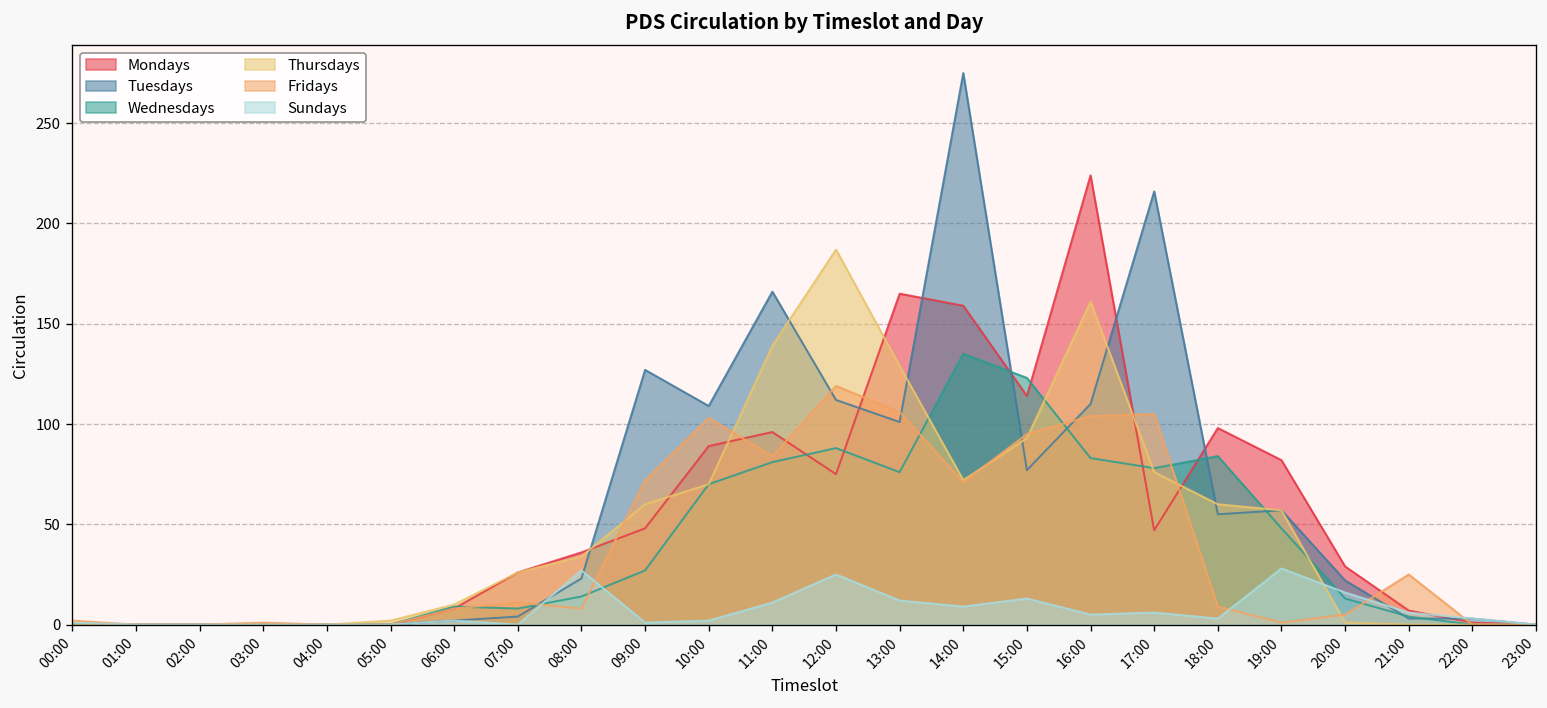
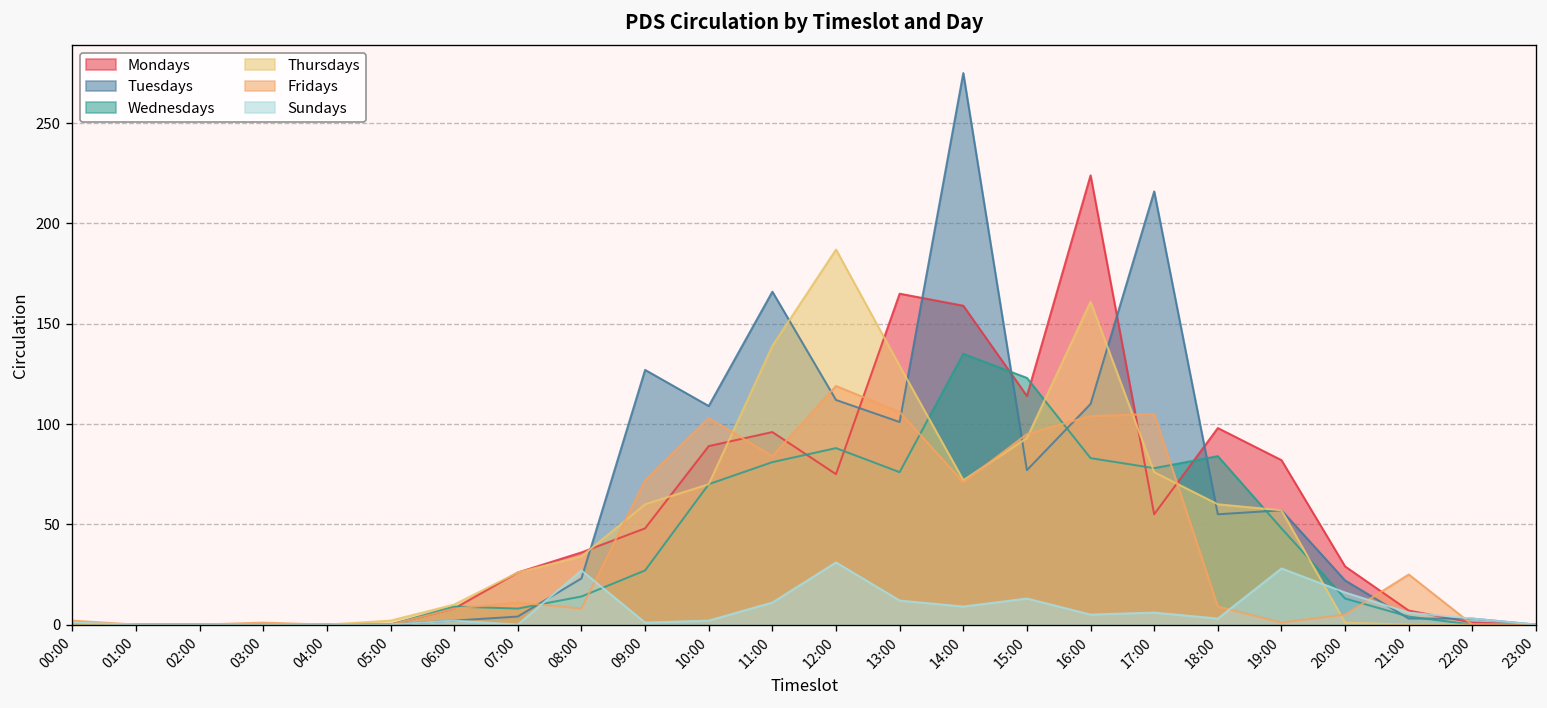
Sundays, 12:00: 25 -> 31
Mondays, 17:00: 47 -> 55
